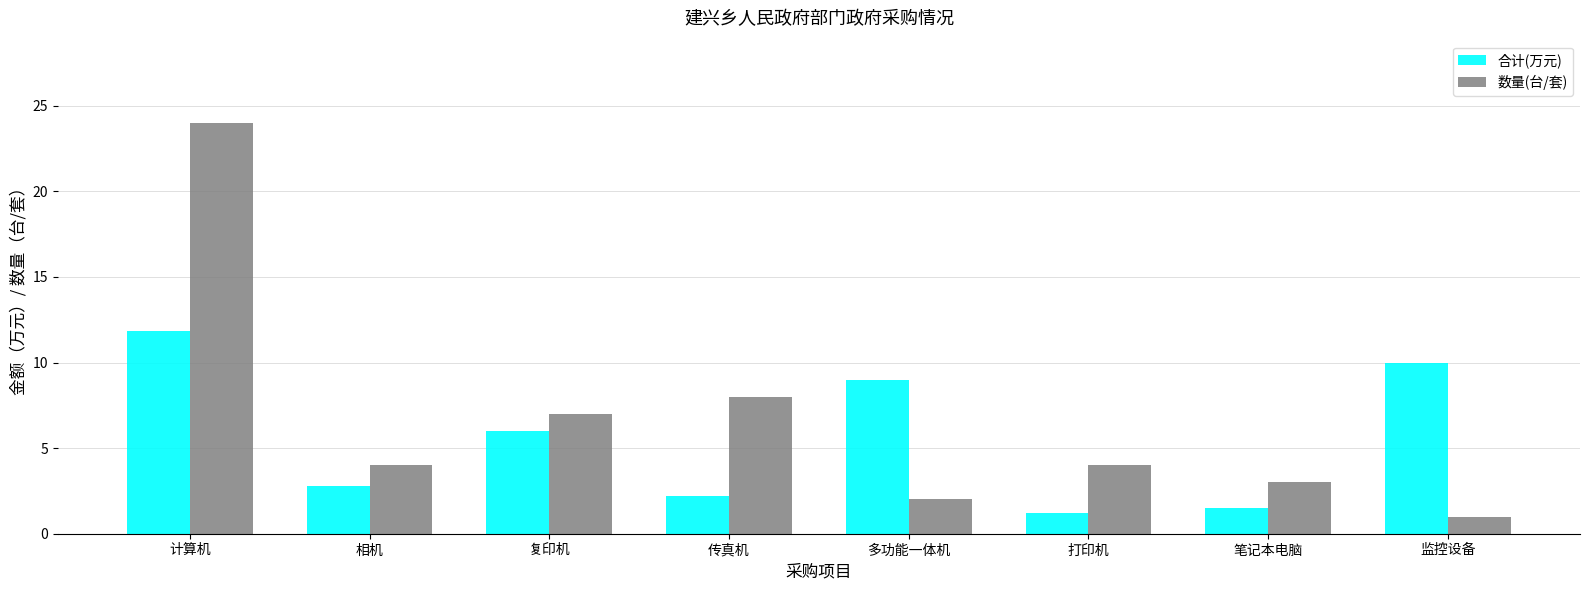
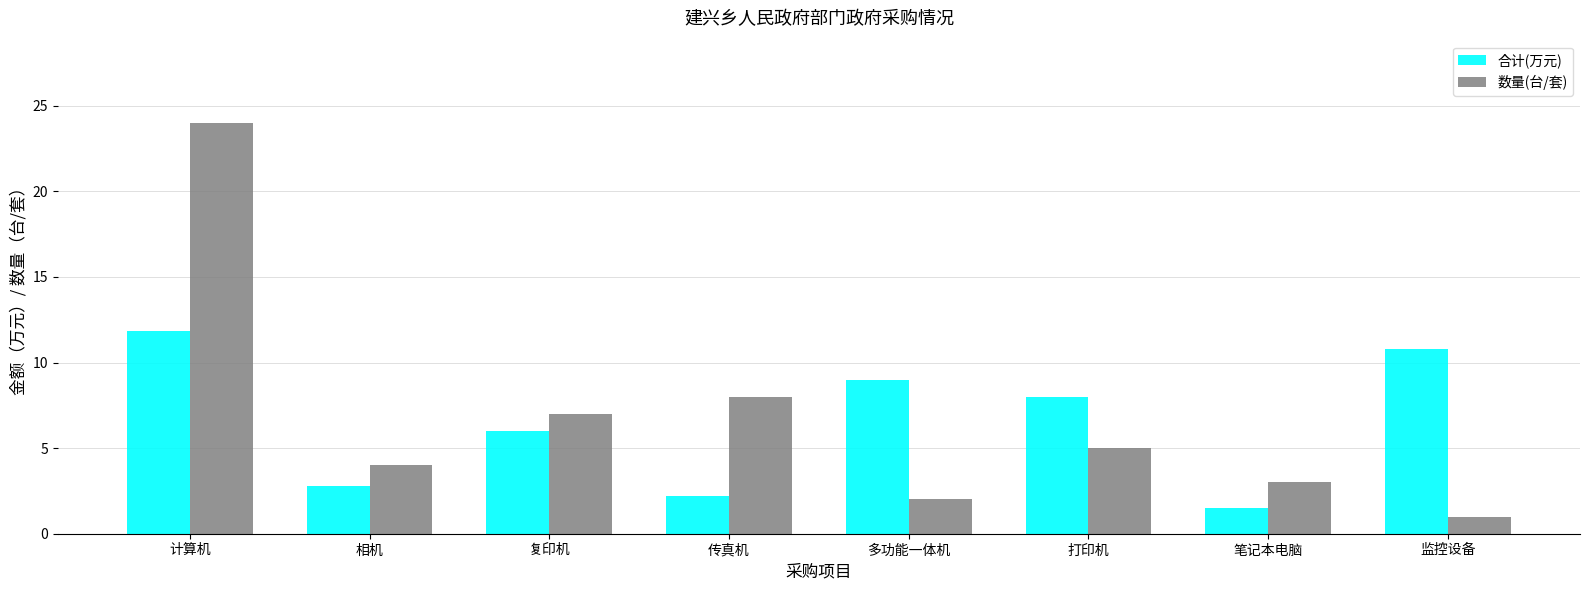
合计(万元), 打印机: 1.2 -> 8.0
数量(台/套), 打印机: 4 -> 5
合计(万元), 监控设备: 10.0 -> 10.8
